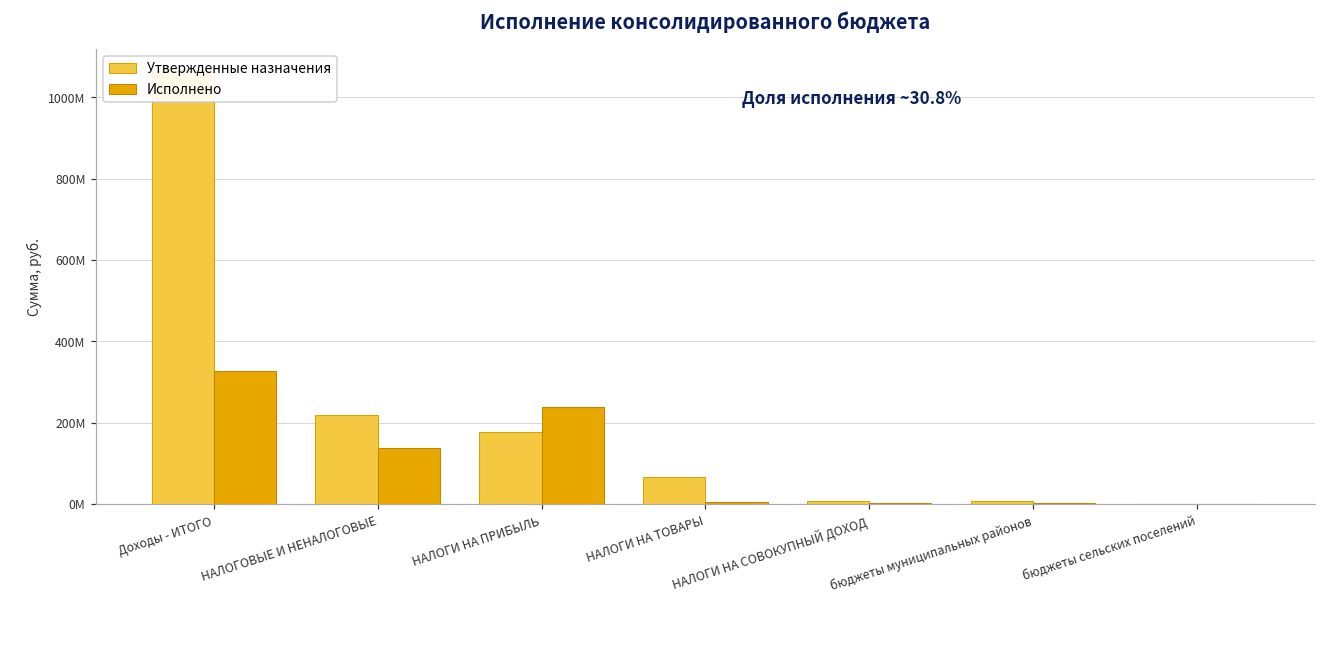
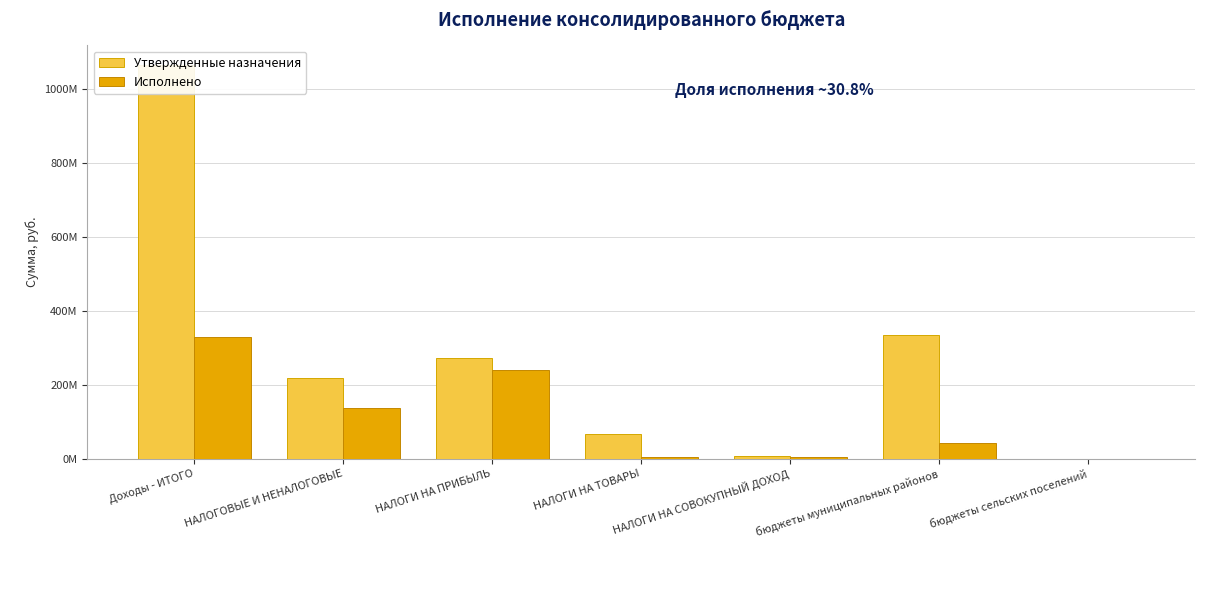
Утвержденные назначения, НАЛОГИ НА ПРИБЫЛЬ: 180000000 -> 270000000
Утвержденные назначения, бюджеты муниципальных районов: 10000000 -> 340000000
Исполнено, бюджеты муниципальных районов: 0 -> 40000000
